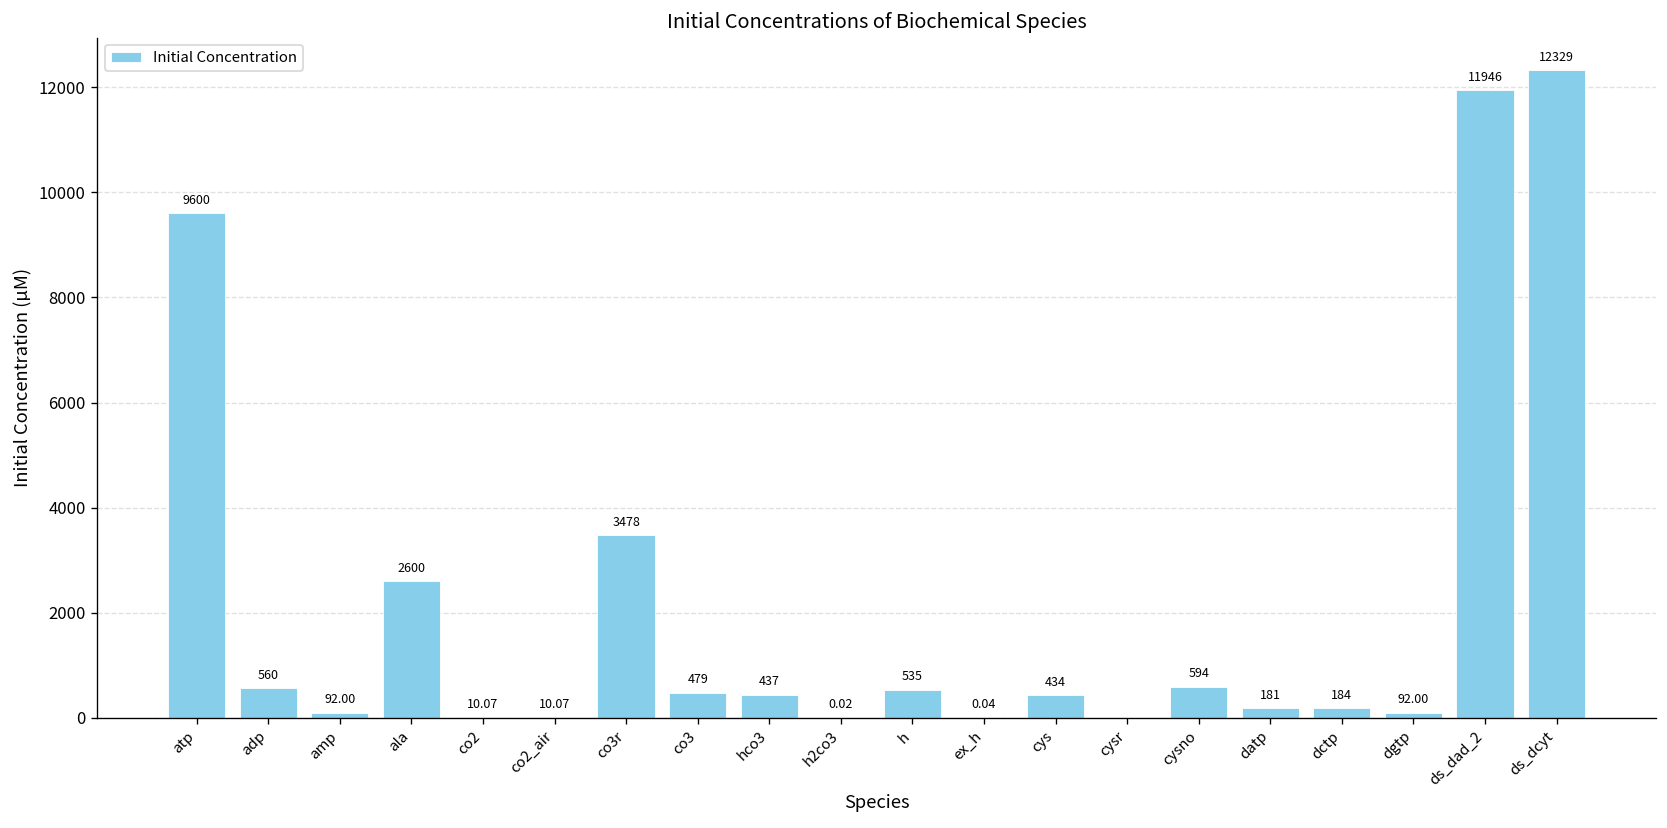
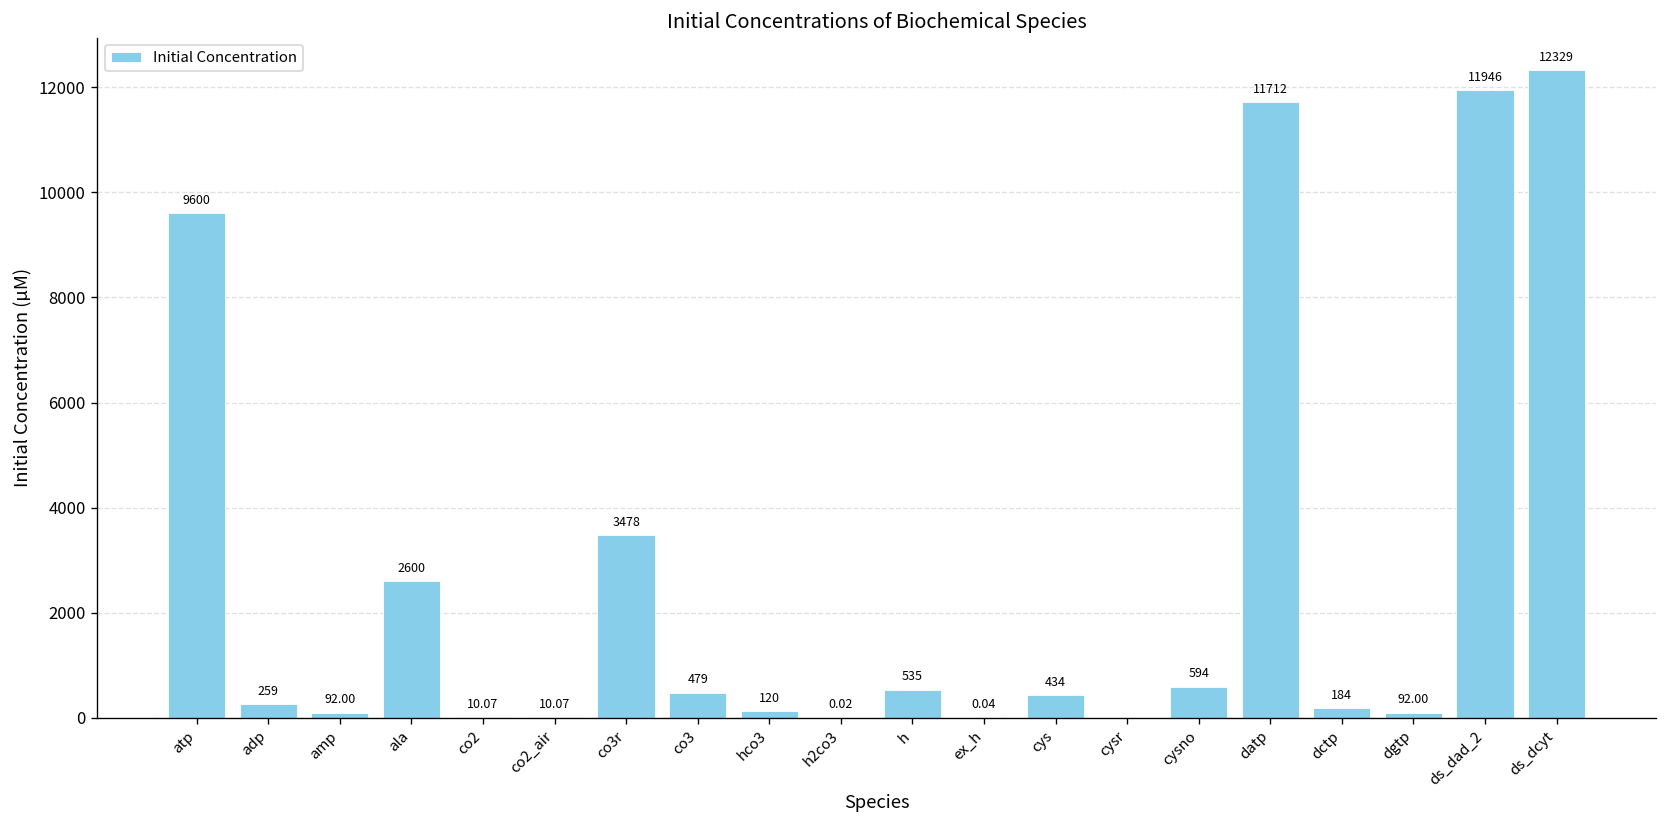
adp: 560 -> 259
hco3: 437 -> 120
datp: 181 -> 11712
